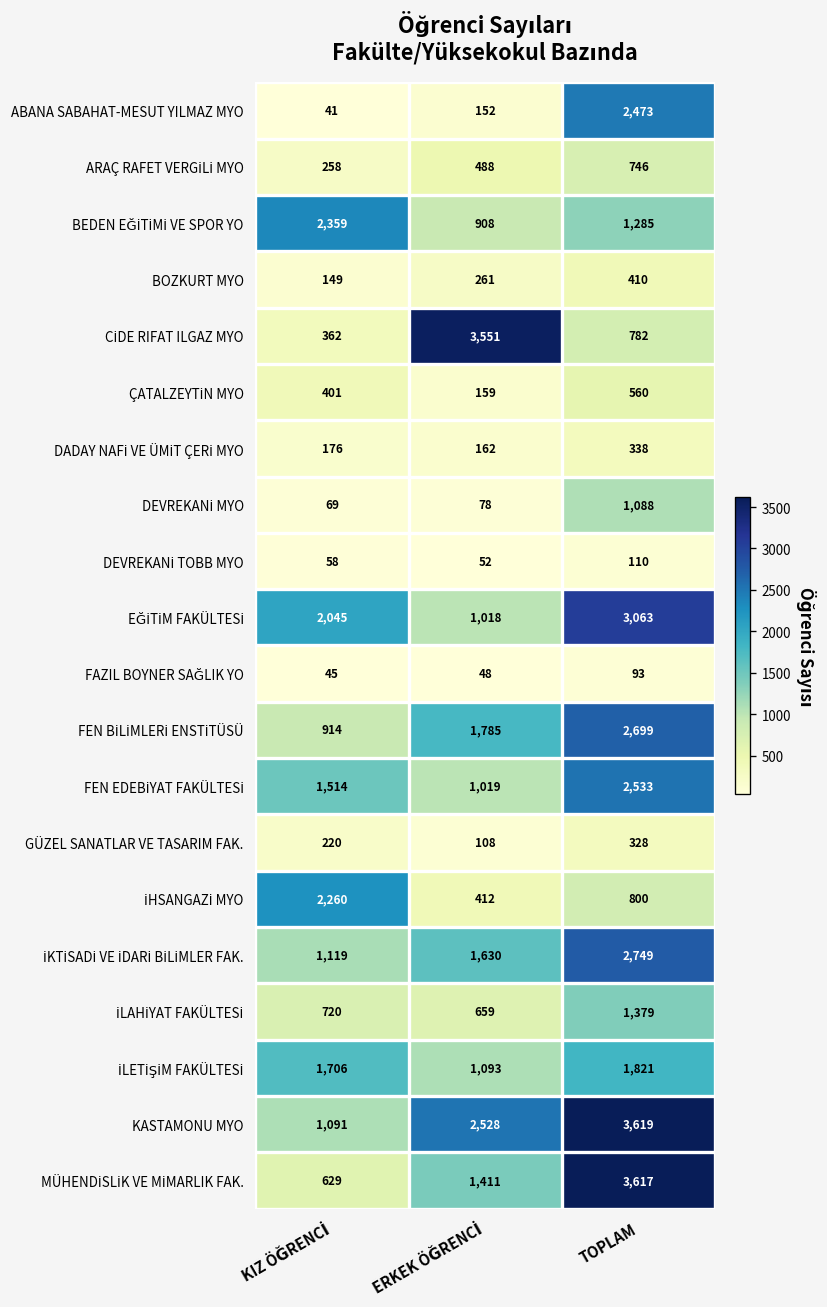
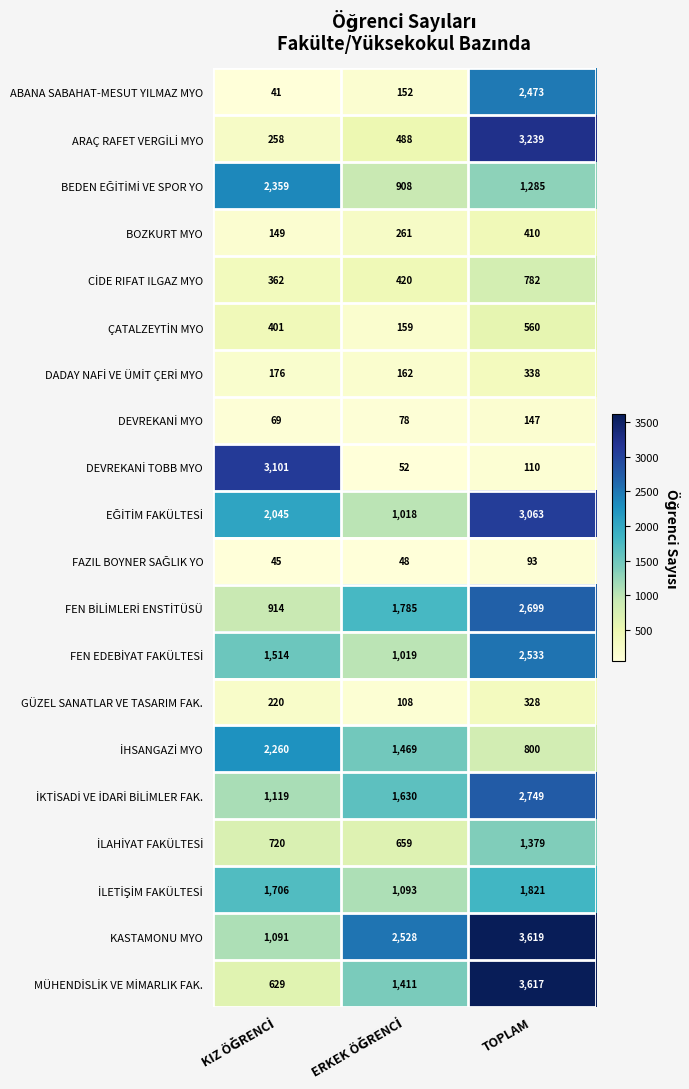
ARAÇ RAFET VERGİLİ MYO, TOPLAM: 746 -> 3,239
CİDE RIFAT ILGAZ MYO, ERKEK ÖĞRENCİ: 3,551 -> 420
DEVREKANİ MYO, TOPLAM: 1,088 -> 147
DEVREKANİ TOBB MYO, KIZ ÖĞRENCİ: 58 -> 3,101
İHSANGAZİ MYO, ERKEK ÖĞRENCİ: 412 -> 1,469
